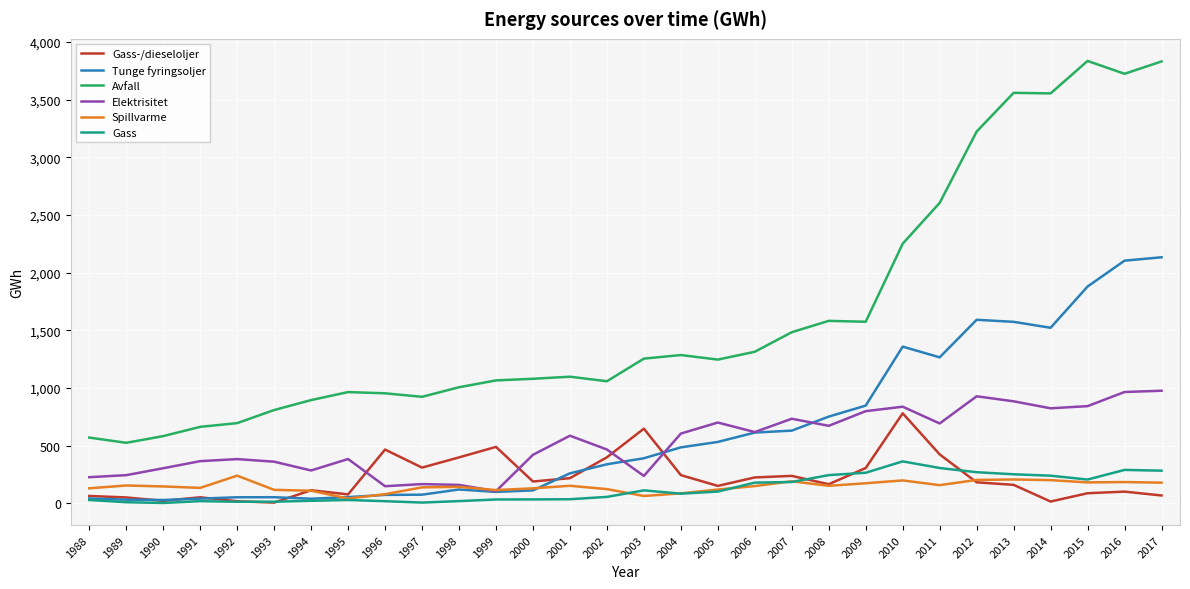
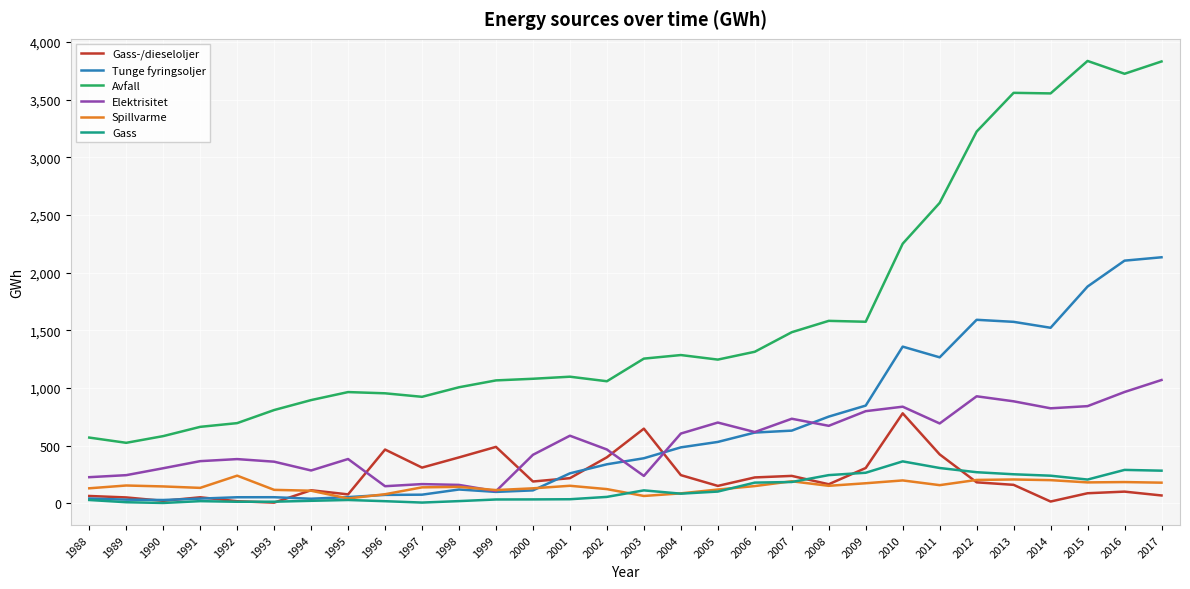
Elektrisitet, 2017: 980 -> 1,070
